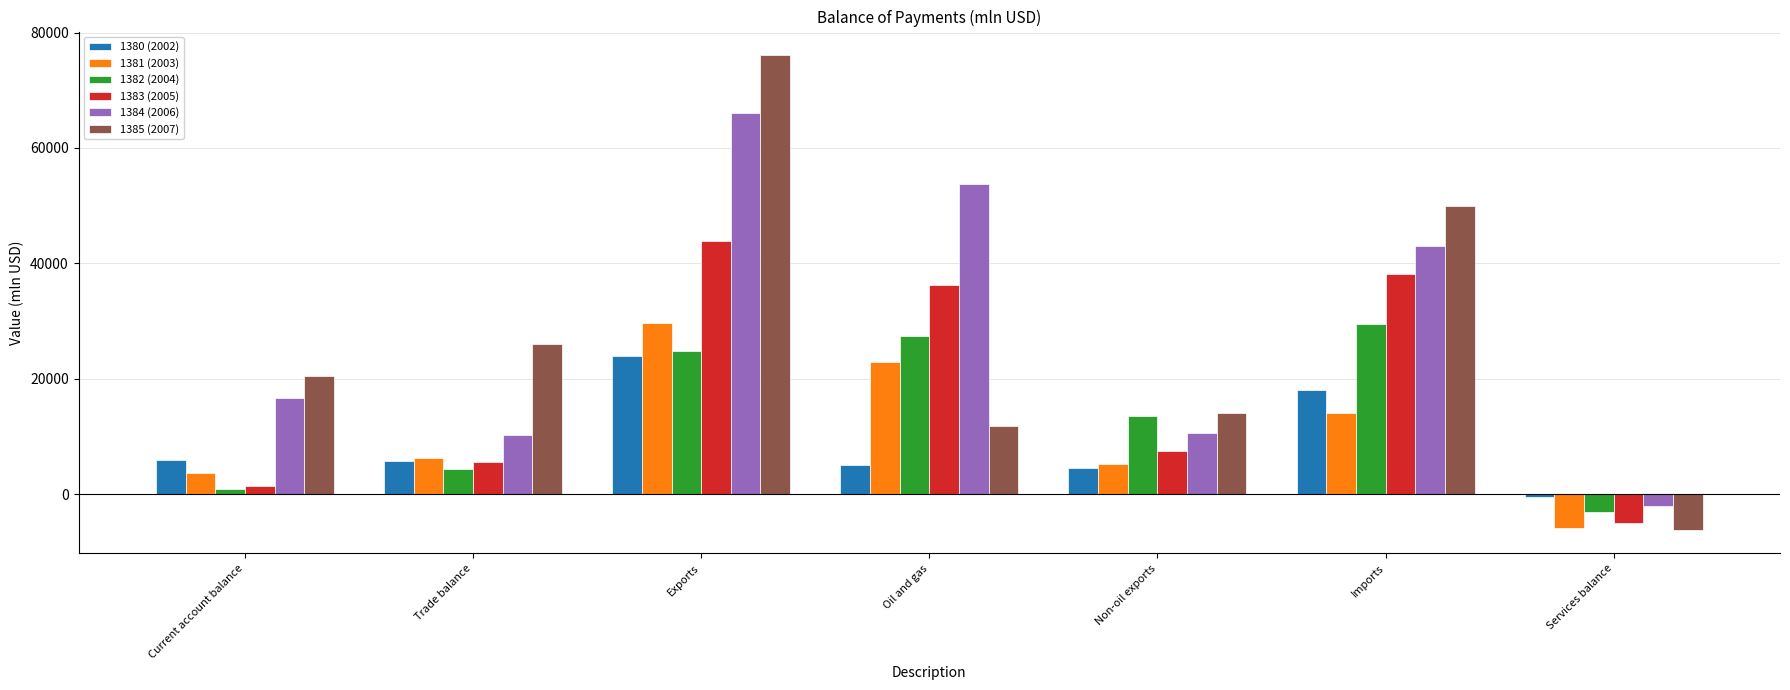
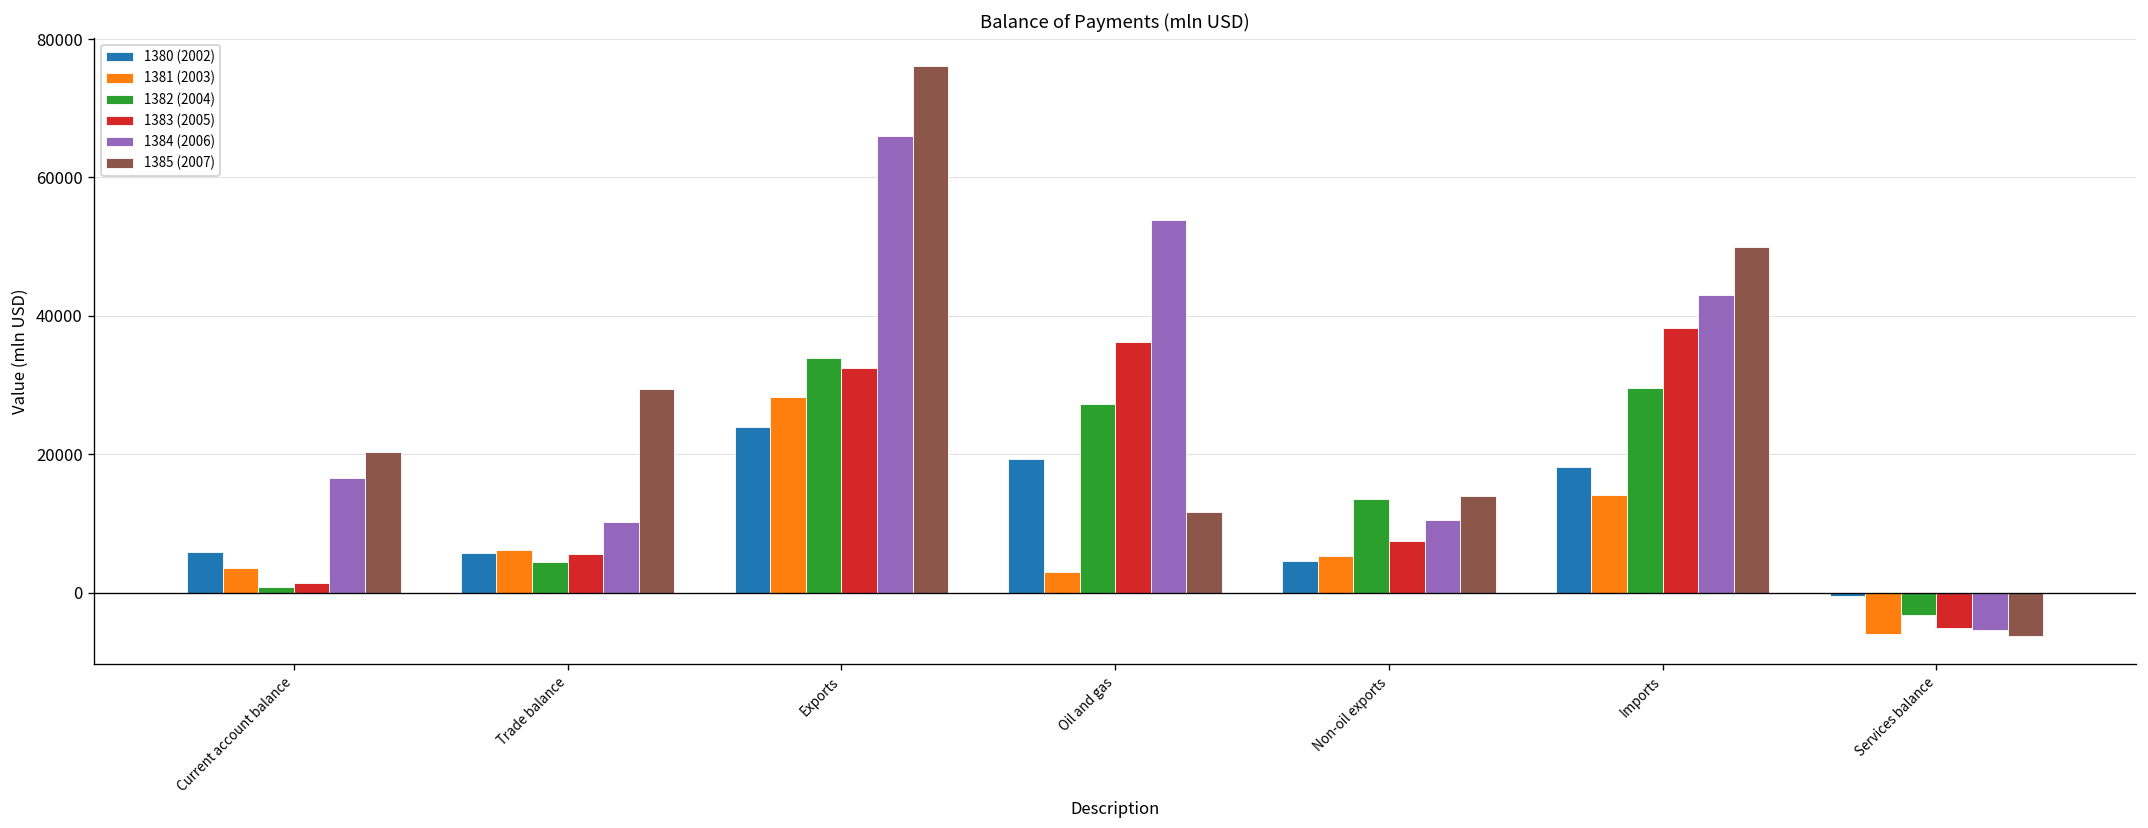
1385 (2007), Trade balance: 26000 -> 29000
1381 (2003), Exports: 30000 -> 28000
1382 (2004), Exports: 25000 -> 34000
1383 (2005), Exports: 44000 -> 32000
1380 (2002), Oil and gas: 5000 -> 19000
1381 (2003), Oil and gas: 23000 -> 3000
1384 (2006), Services balance: -2000 -> -5000
